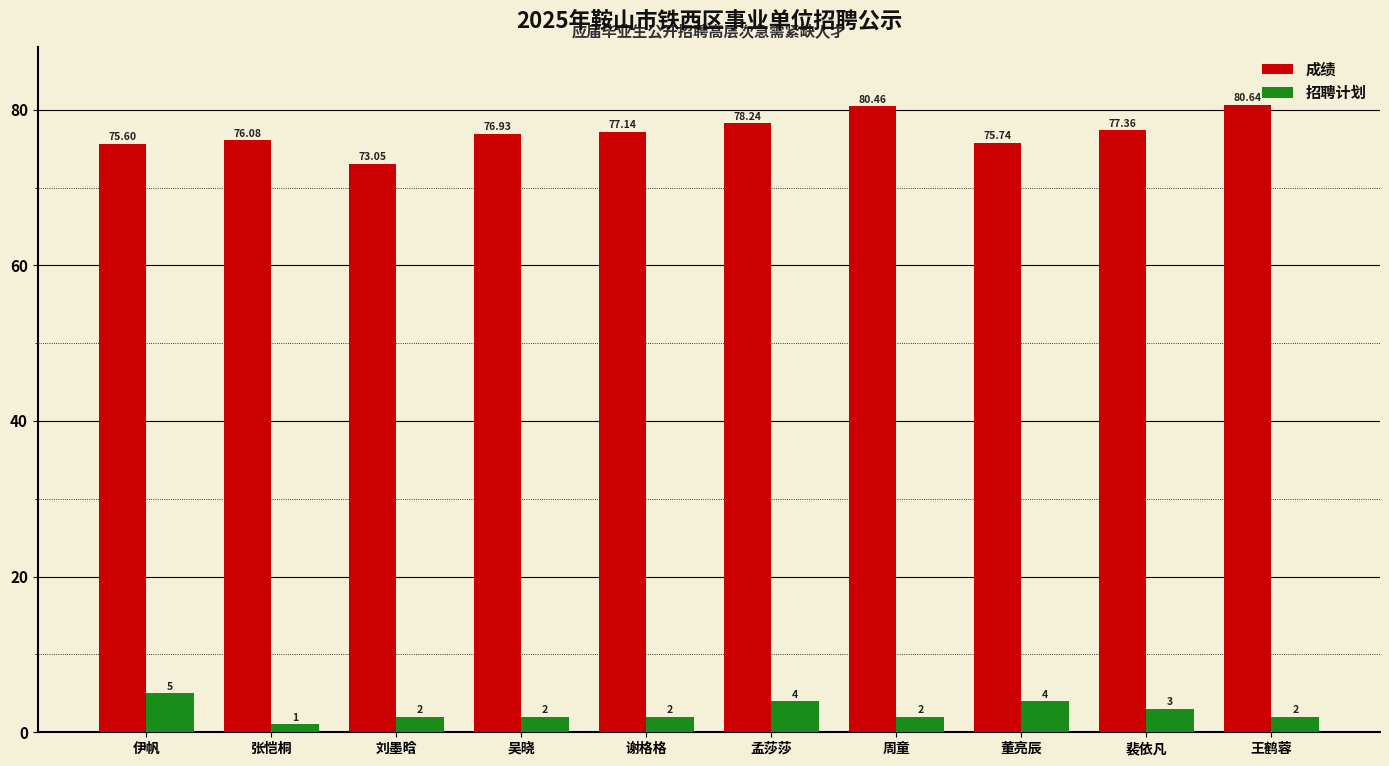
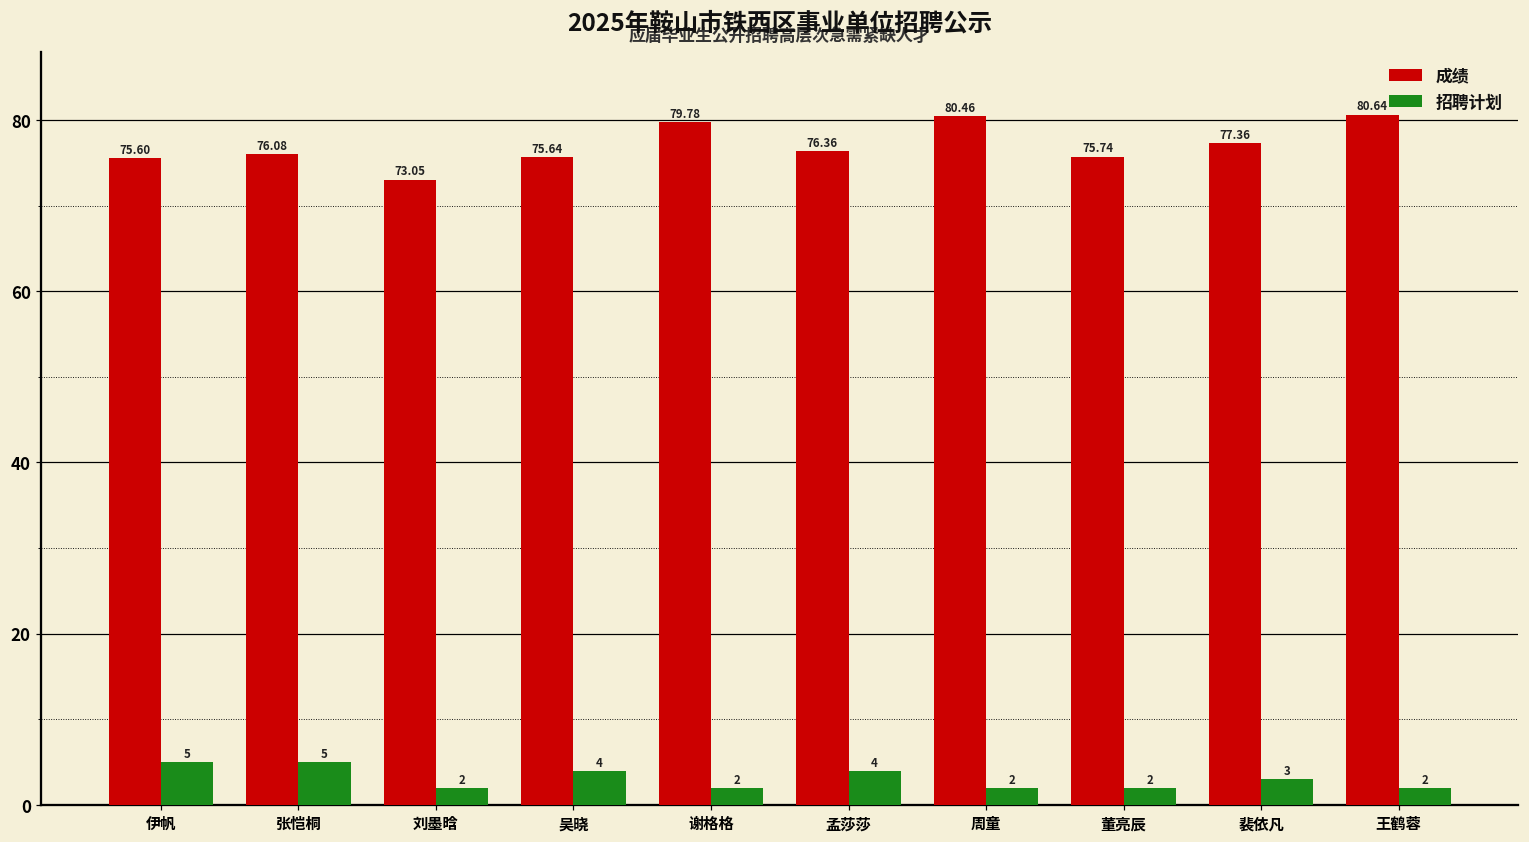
招聘计划, 张恺桐: 1 -> 5
成绩, 吴晓: 76.93 -> 75.64
招聘计划, 吴晓: 2 -> 4
成绩, 谢格格: 77.14 -> 79.78
成绩, 孟莎莎: 78.24 -> 76.36
招聘计划, 董亮辰: 4 -> 2
